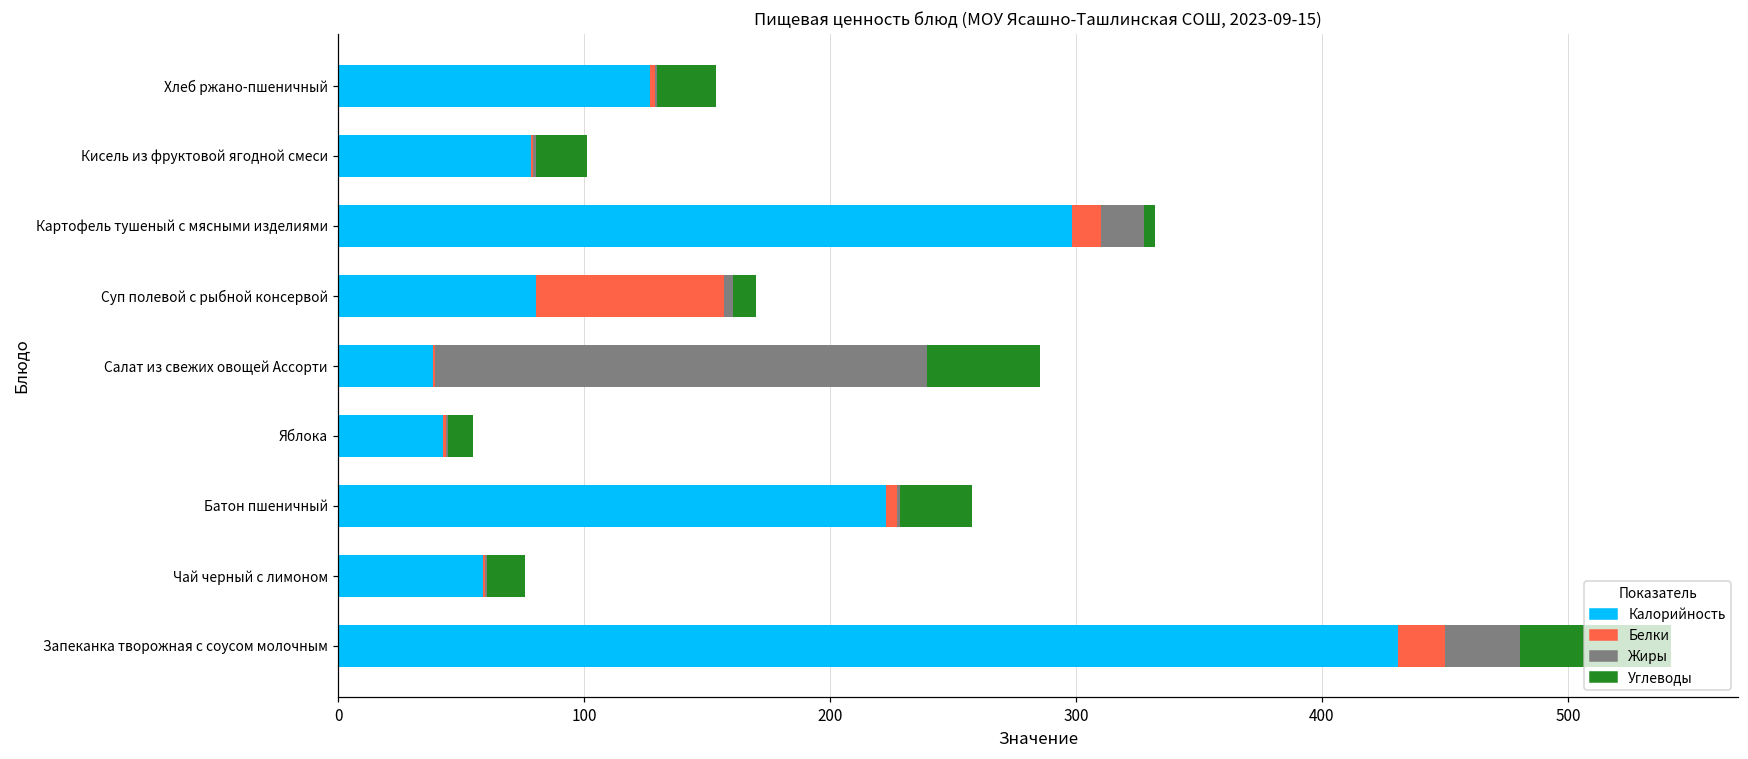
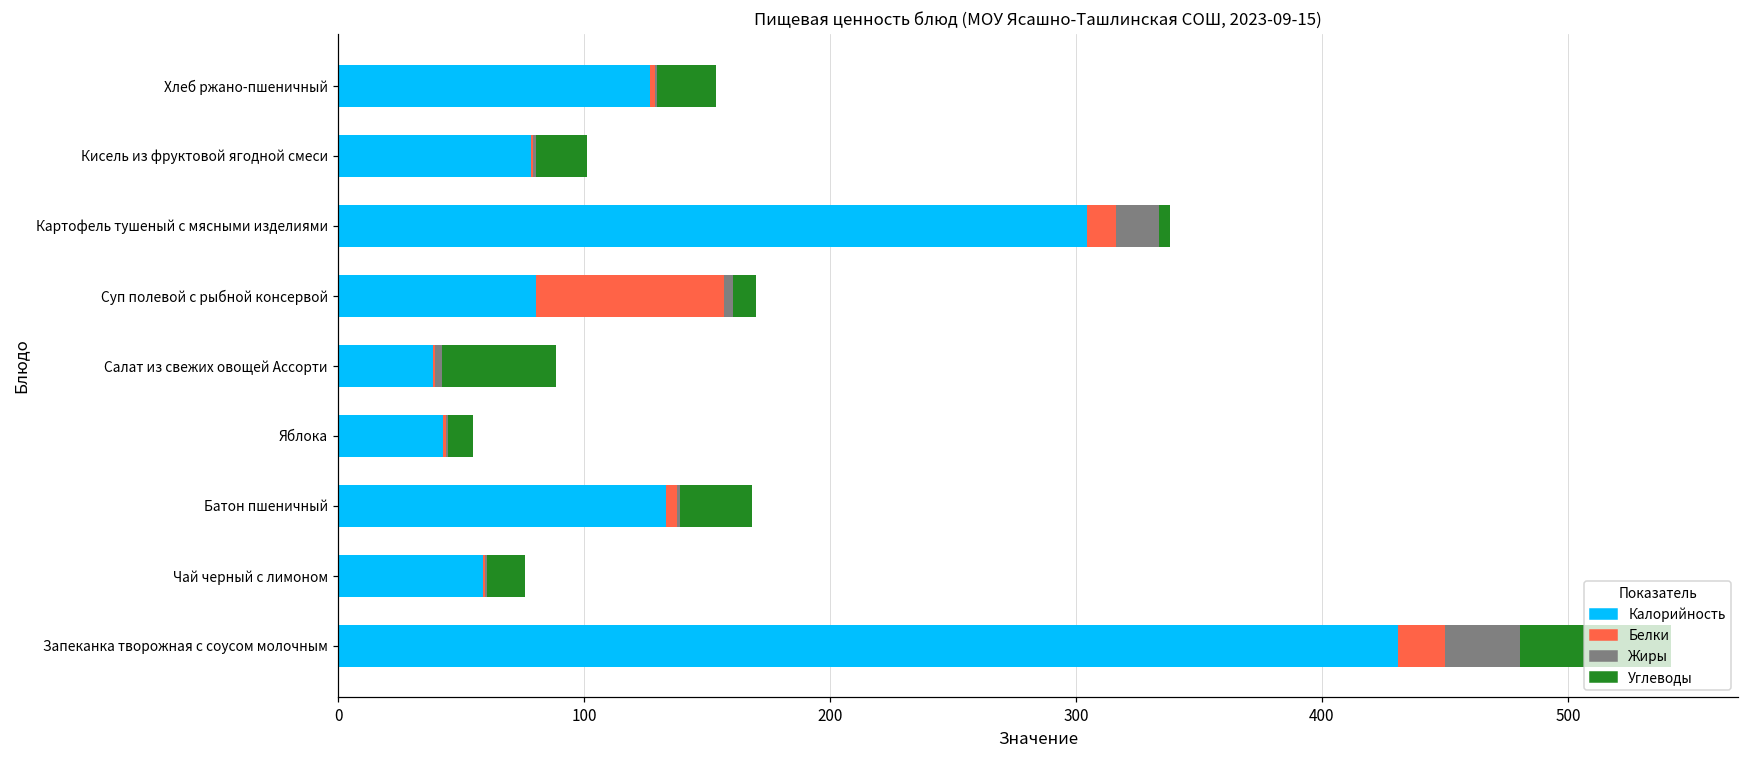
Калорийность, Картофель тушеный с мясными изделиями: 298 -> 305
Жиры, Салат из свежих овощей Ассорти: 200 -> 3
Калорийность, Батон пшеничный: 223 -> 133
